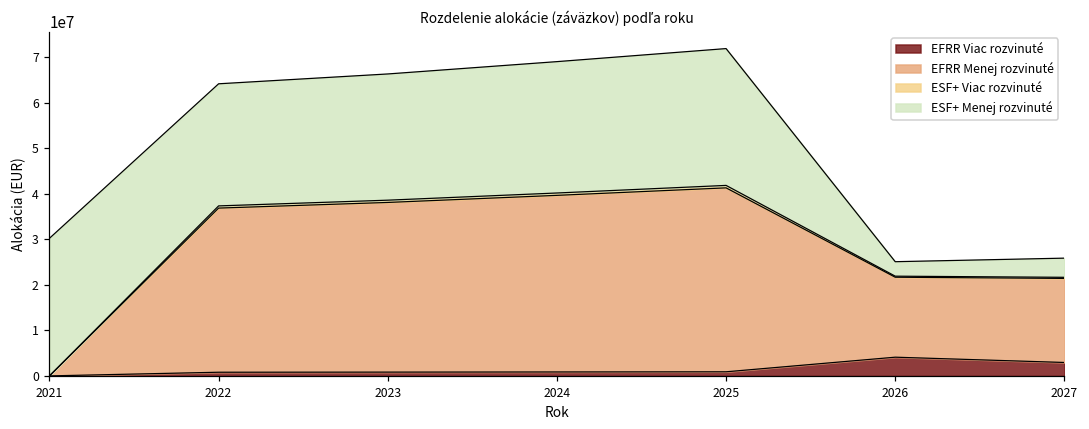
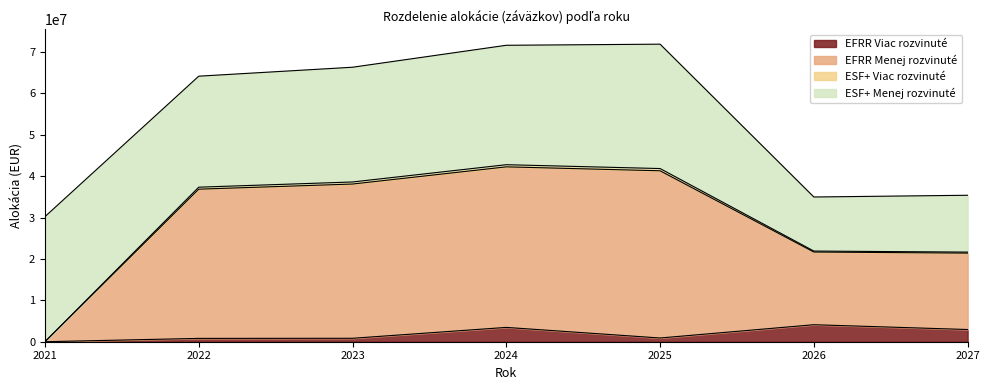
EFRR Viac rozvinuté, 2024: 1000000 -> 3000000
ESF+ Menej rozvinuté, 2026: 3000000 -> 13000000
ESF+ Menej rozvinuté, 2027: 4000000 -> 14000000
